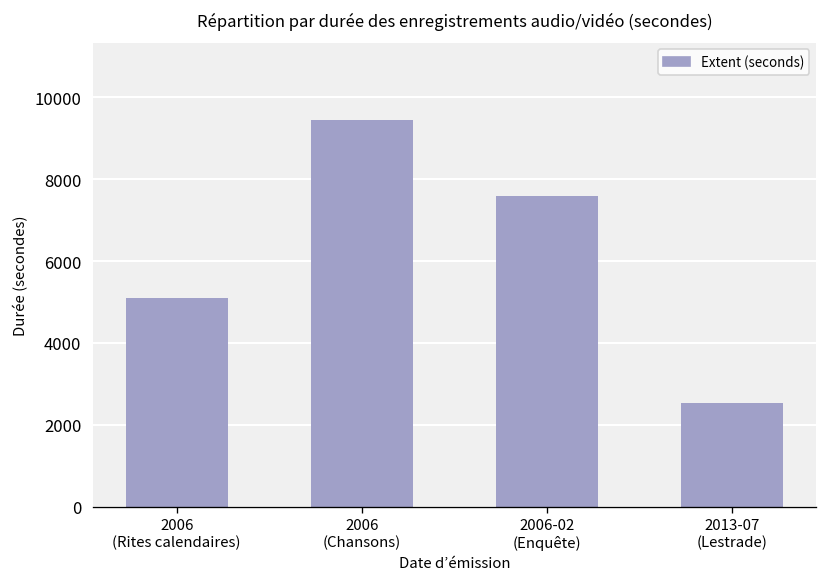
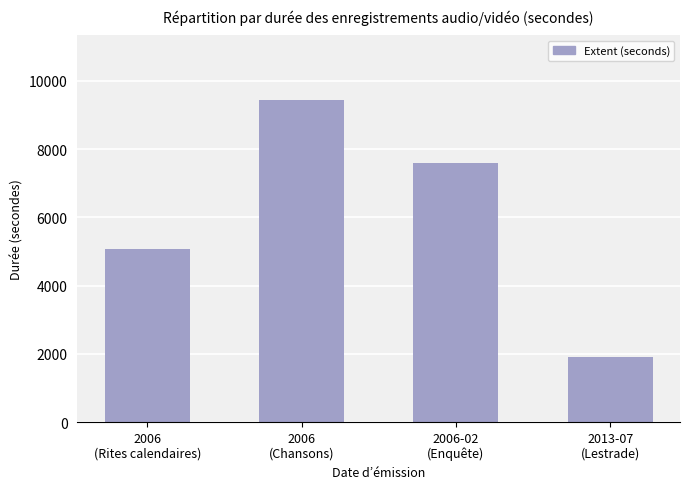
2013-07 (Lestrade): 2500 -> 1900
